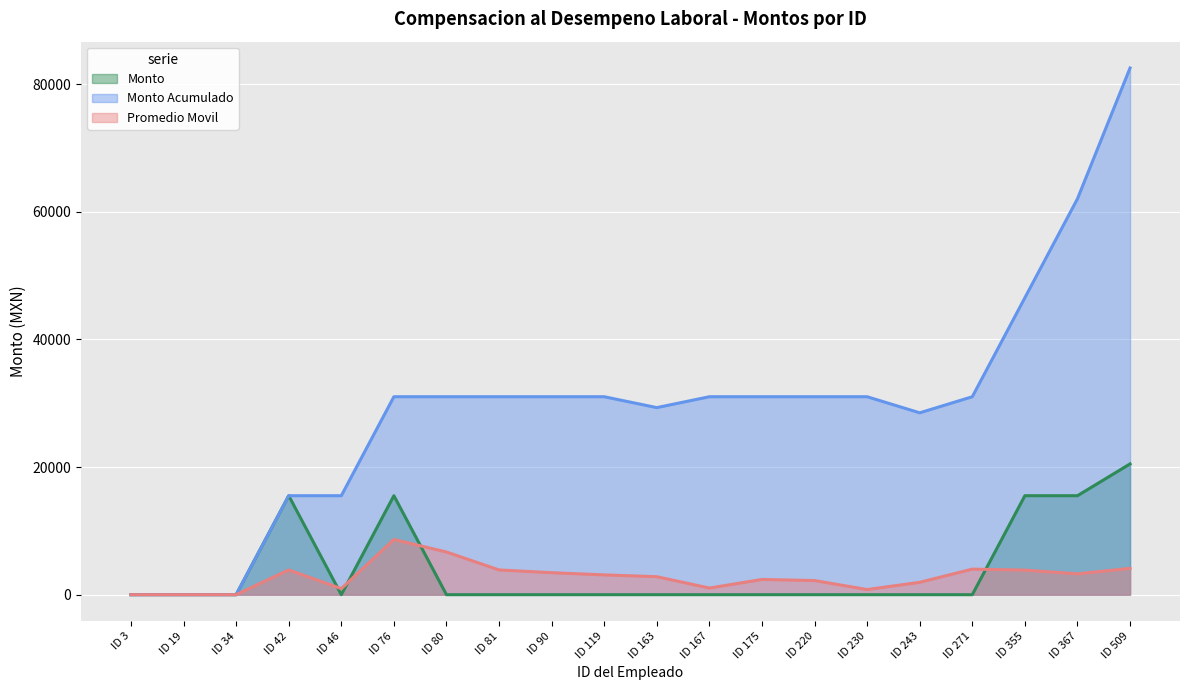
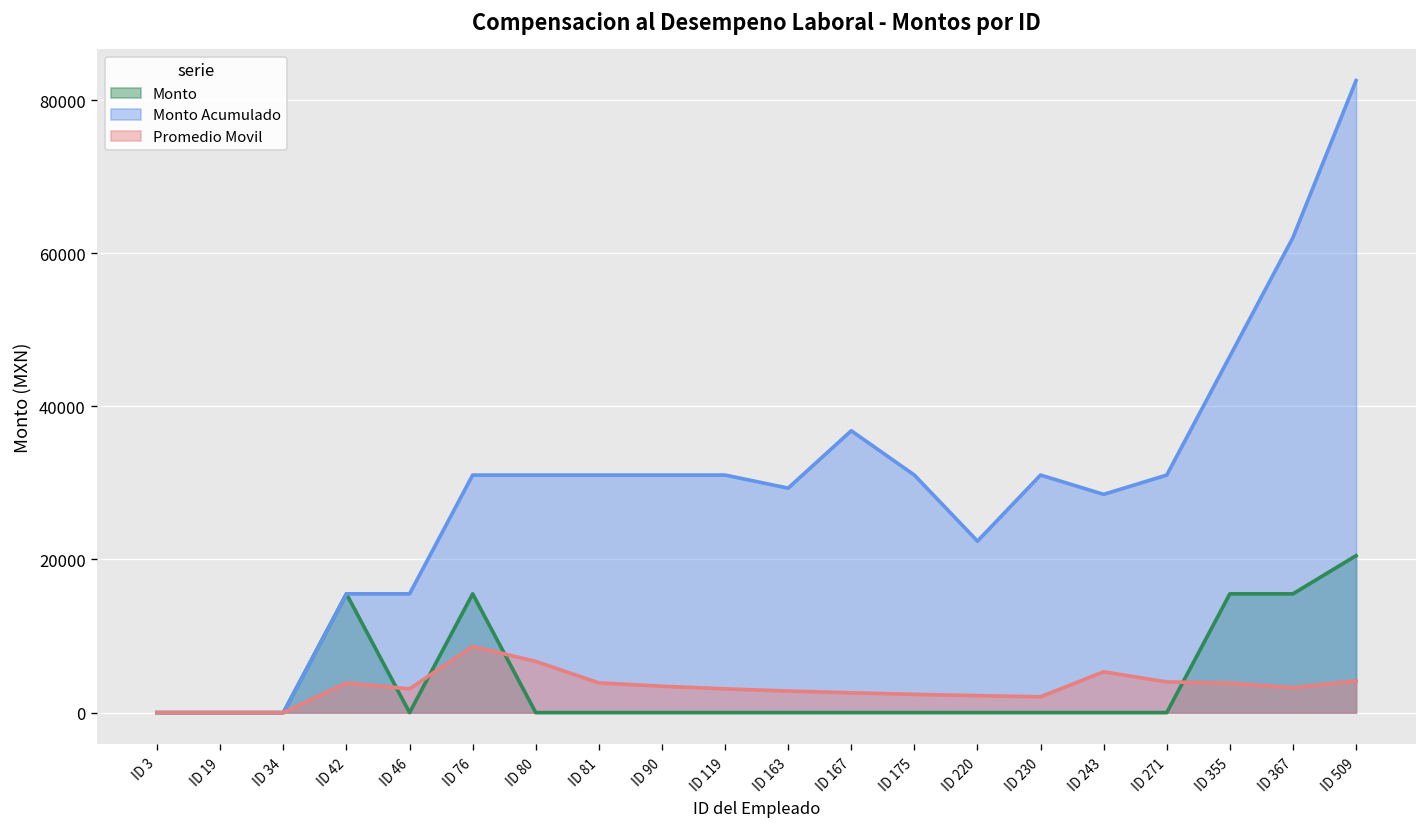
Promedio Movil, ID 46: 1000 -> 3000
Monto Acumulado, ID 167: 31000 -> 37000
Promedio Movil, ID 167: 1000 -> 3000
Monto Acumulado, ID 220: 31000 -> 22000
Promedio Movil, ID 230: 1000 -> 2000
Promedio Movil, ID 243: 2000 -> 5000
